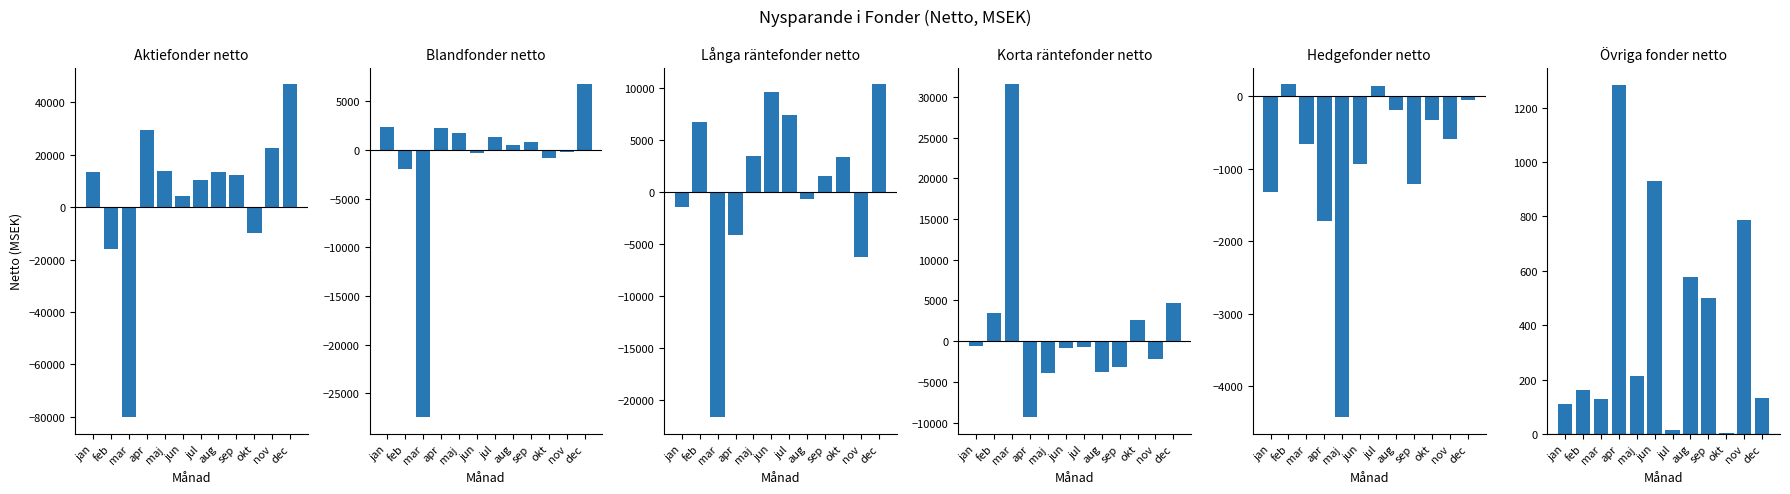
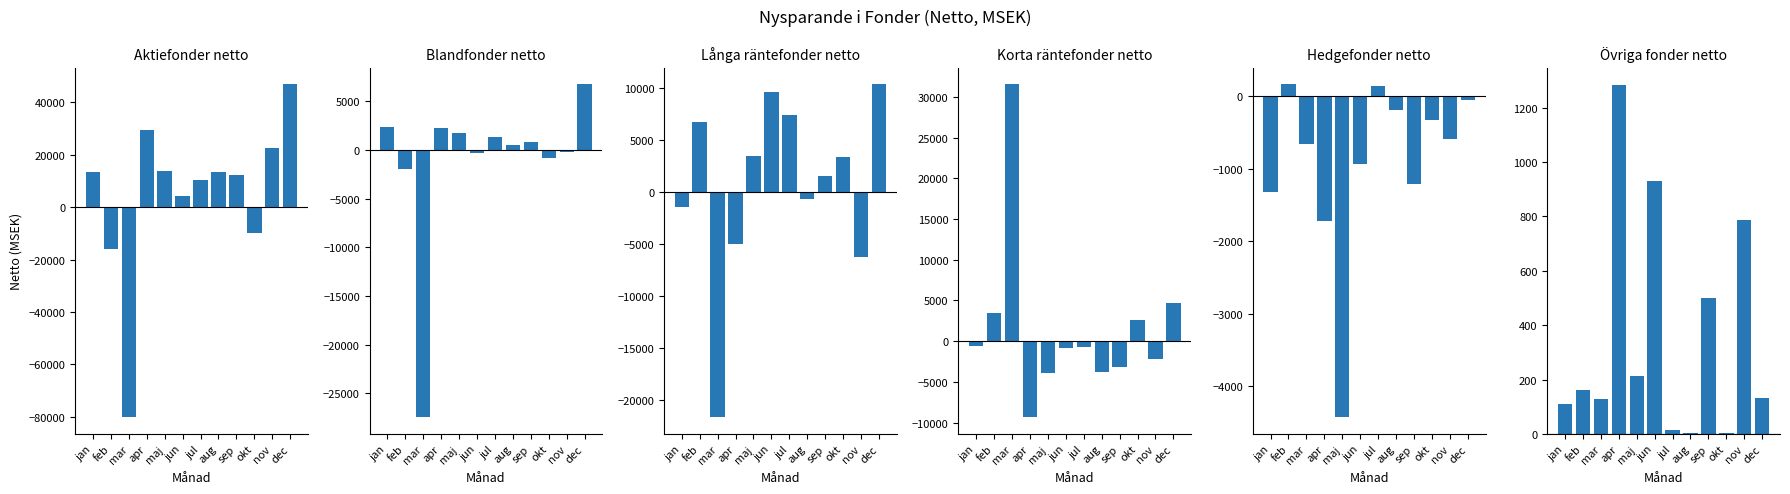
Långa räntefonder netto, apr: -4200 -> -5000
Övriga fonder netto, aug: 580 -> 0
